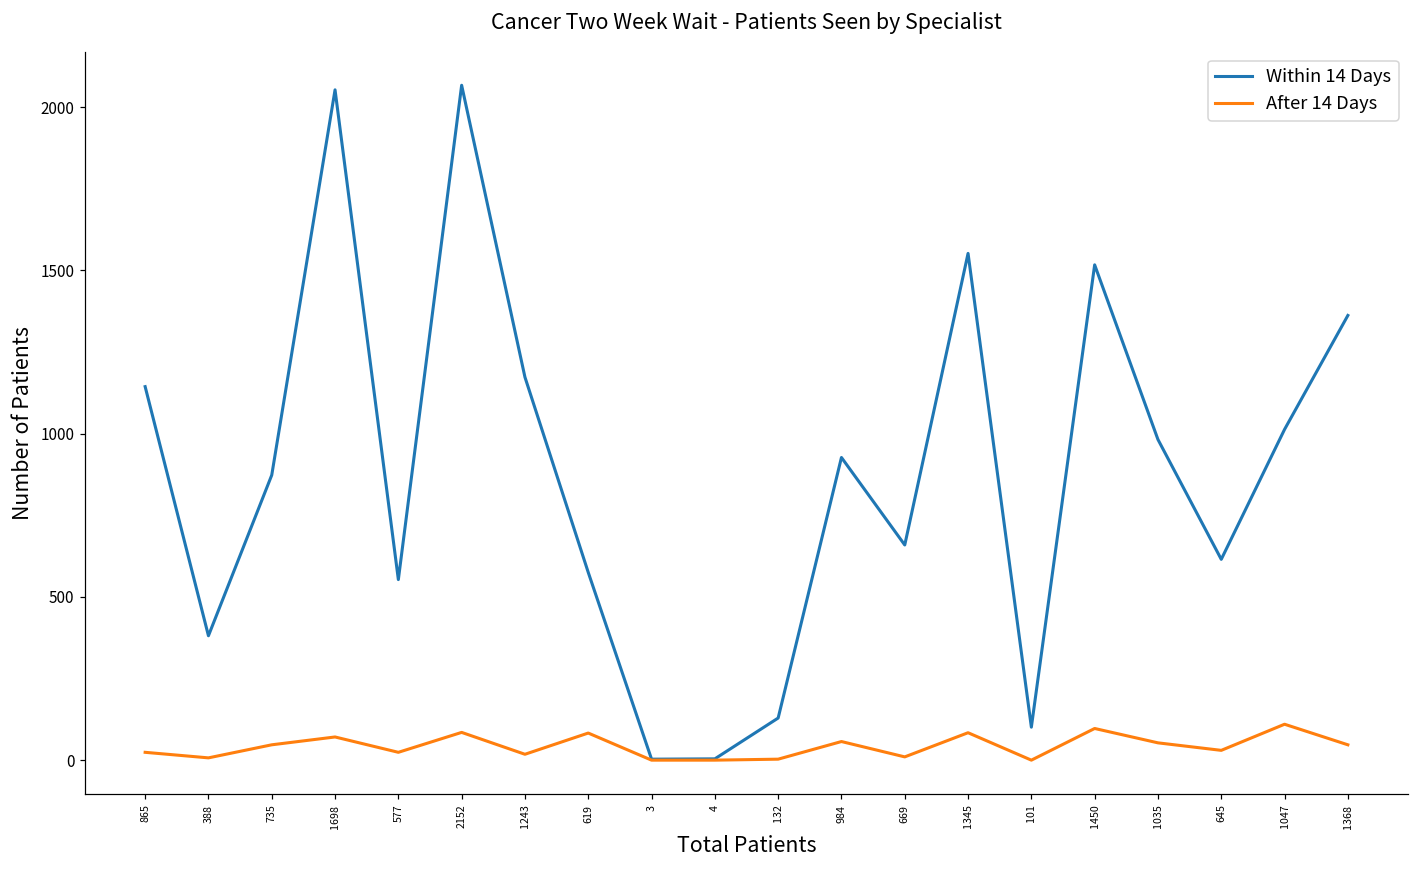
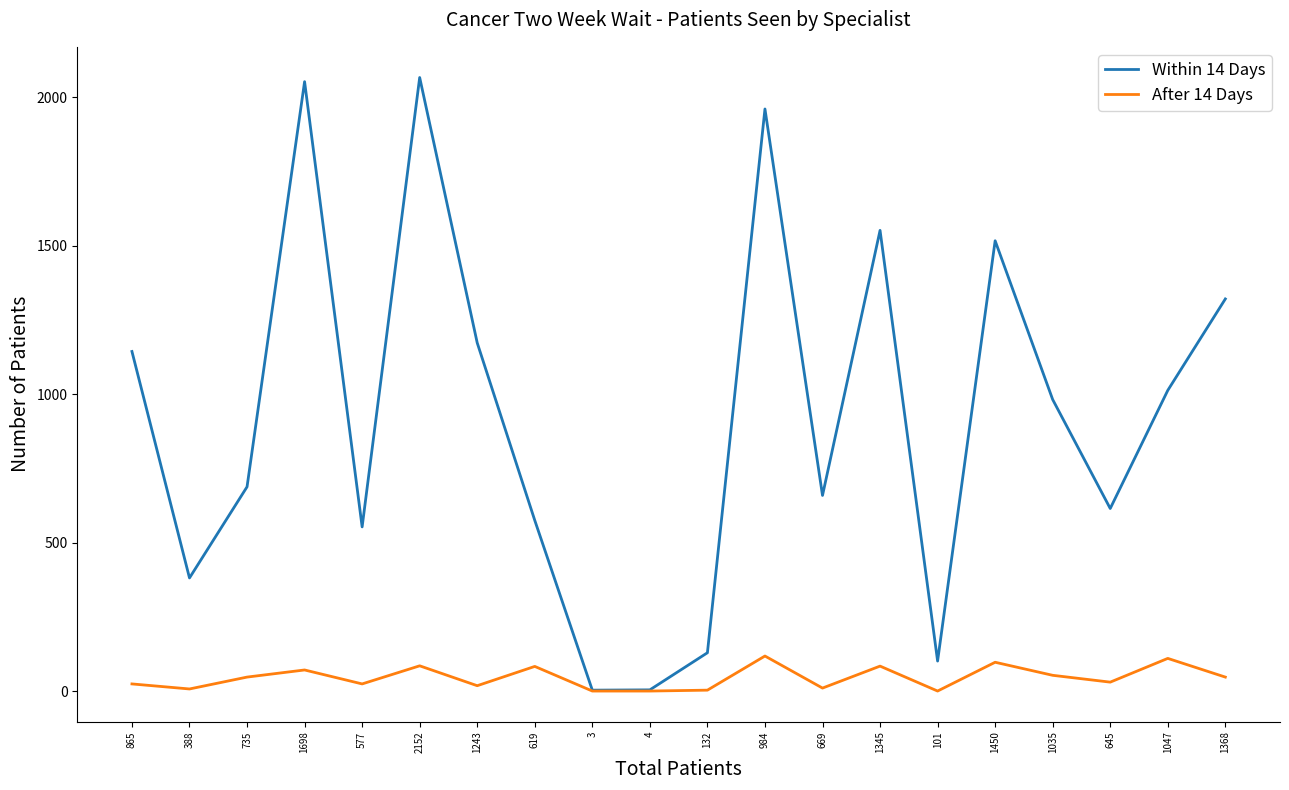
Within 14 Days, 735: 870 -> 690
Within 14 Days, 984: 930 -> 1960
After 14 Days, 984: 60 -> 120
Within 14 Days, 1368: 1360 -> 1320
